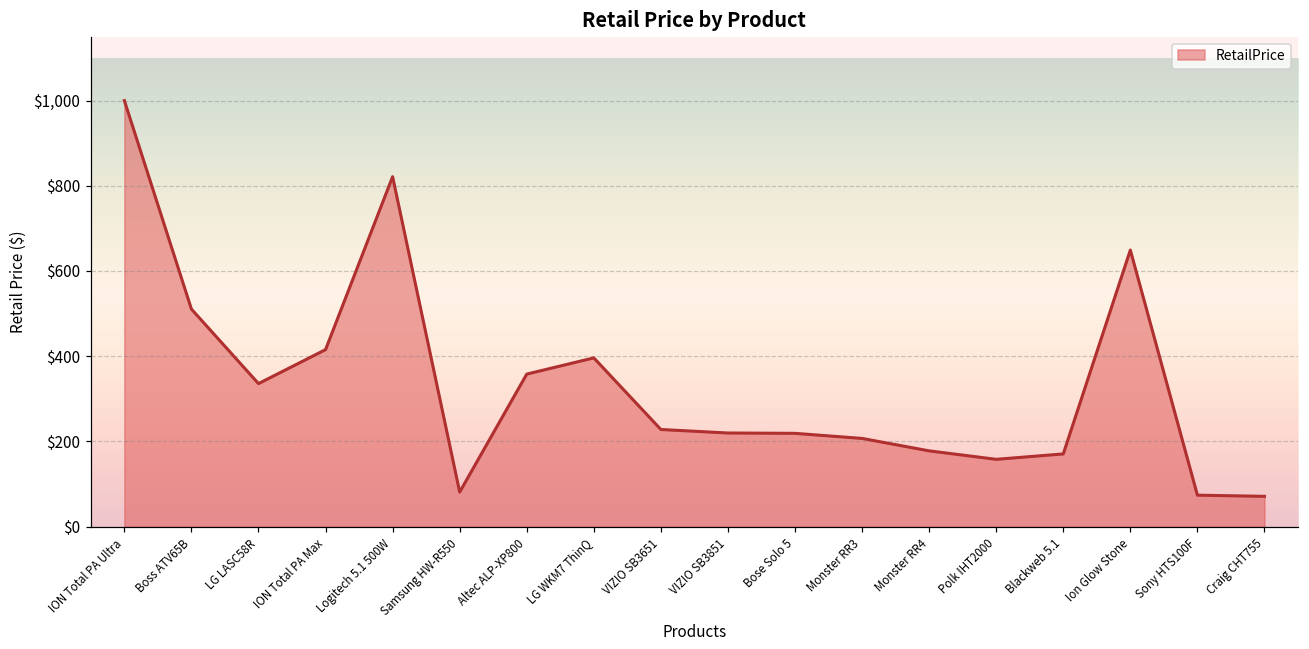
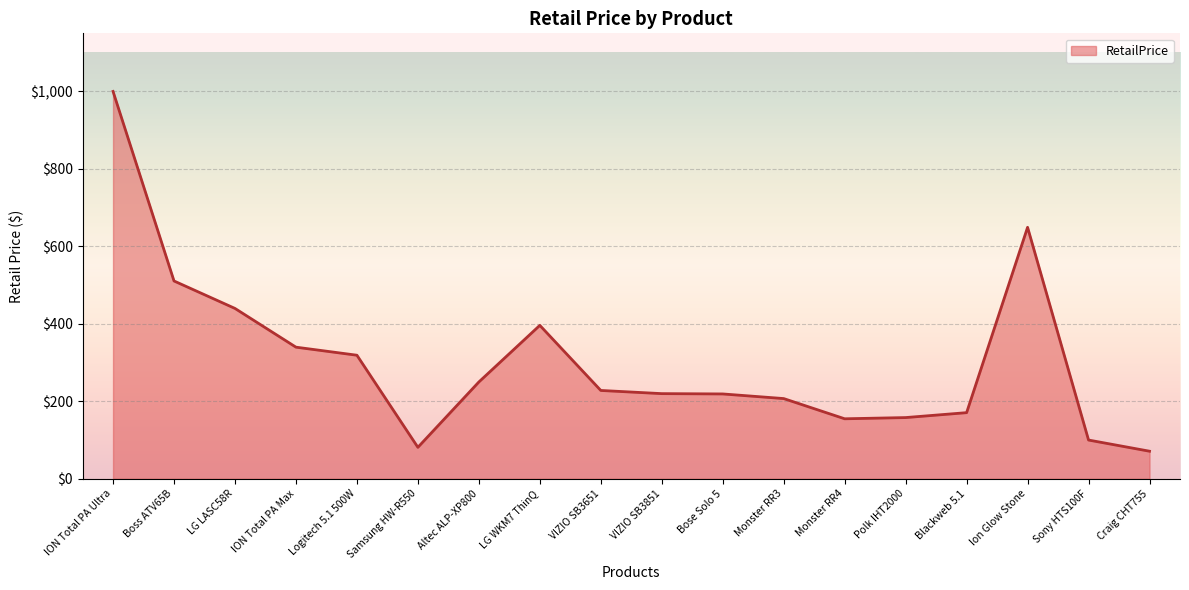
LG LASC58R: $340 -> $440
ION Total PA Max: $420 -> $340
Logitech 5.1 500W: $820 -> $320
Altec ALP-XP800: $360 -> $250
Monster RR4: $180 -> $150
Sony HTS100F: $70 -> $100
